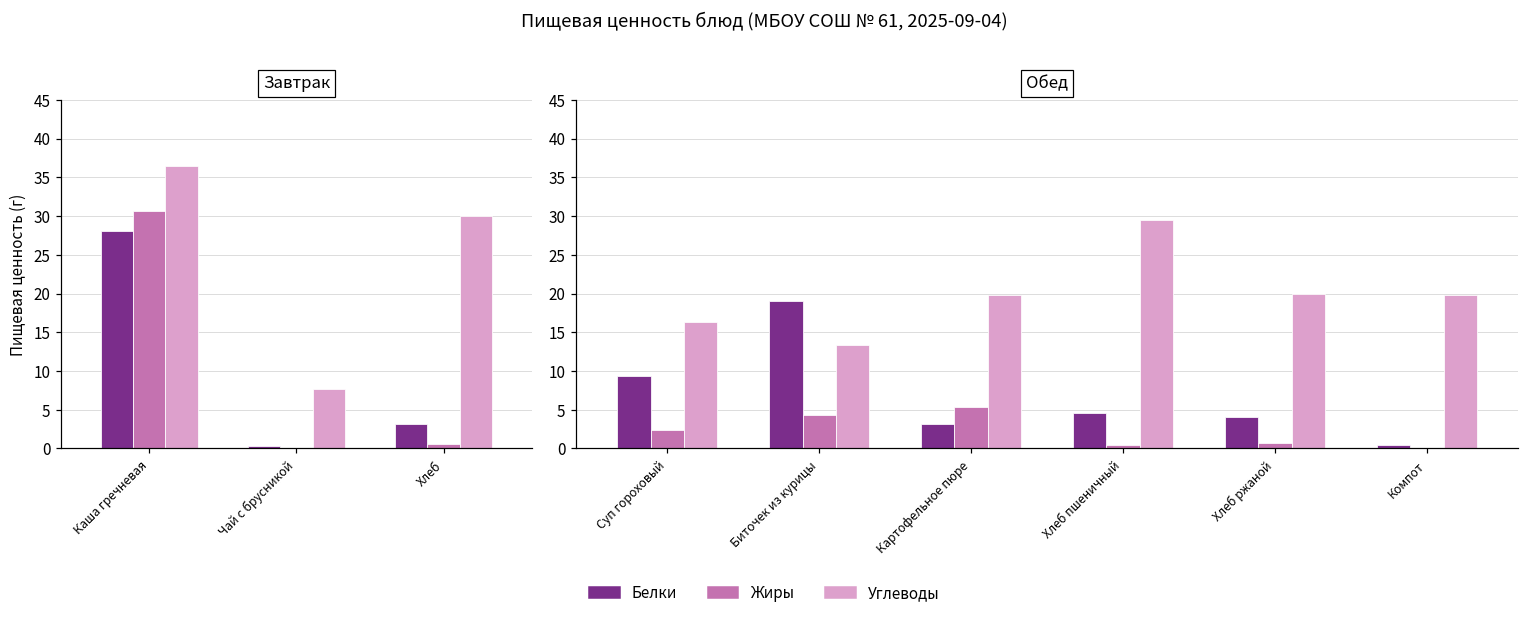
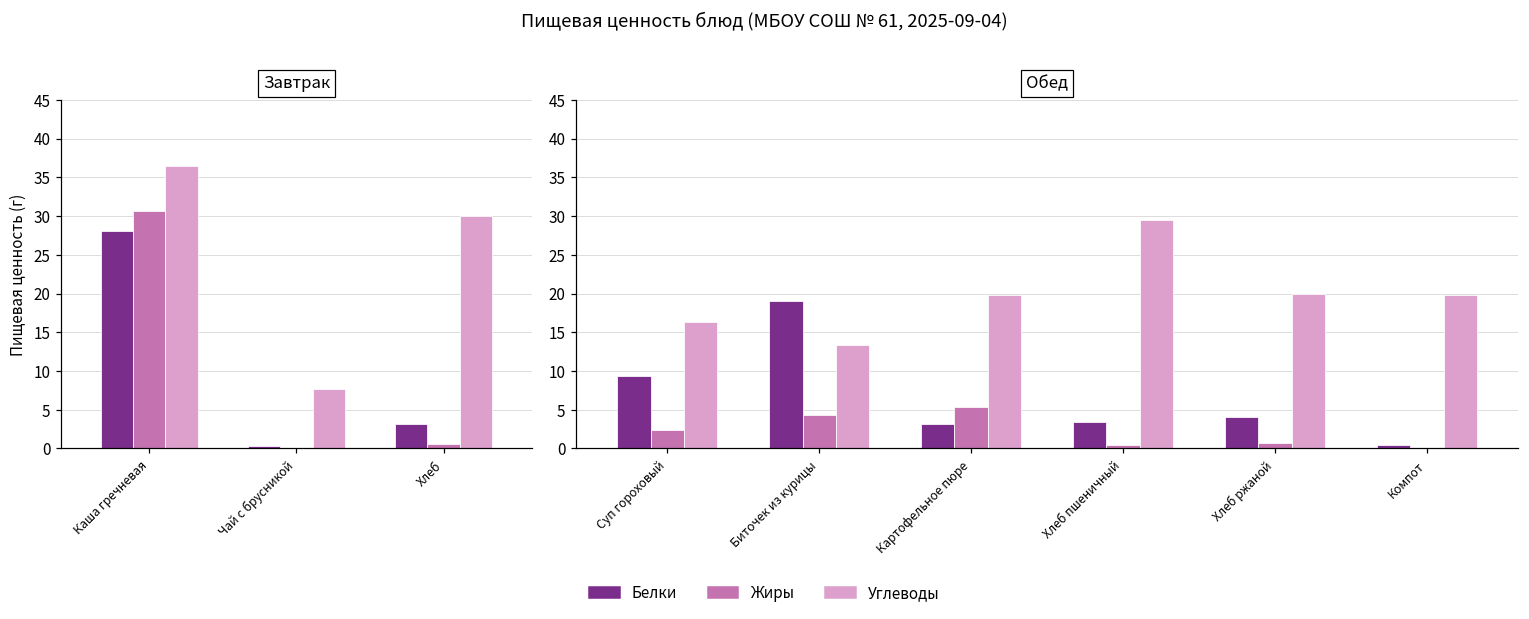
Обед, Белки, Хлеб пшеничный: 5 -> 3
